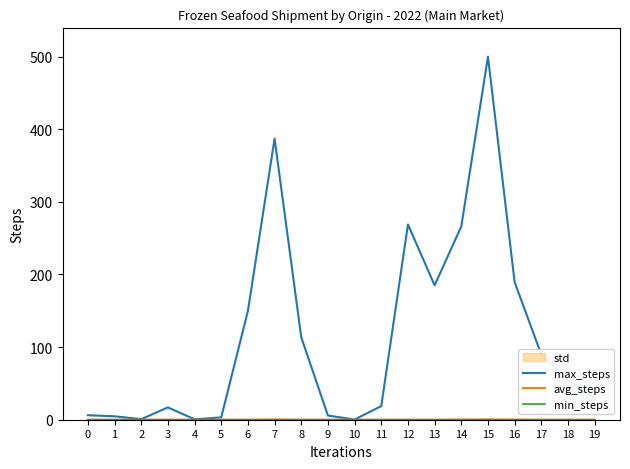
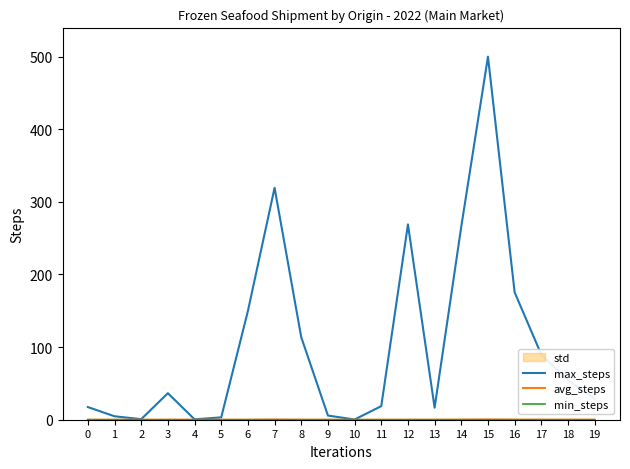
max_steps, 0: 10 -> 20
max_steps, 3: 20 -> 40
max_steps, 7: 390 -> 320
max_steps, 13: 190 -> 20
max_steps, 16: 190 -> 180
